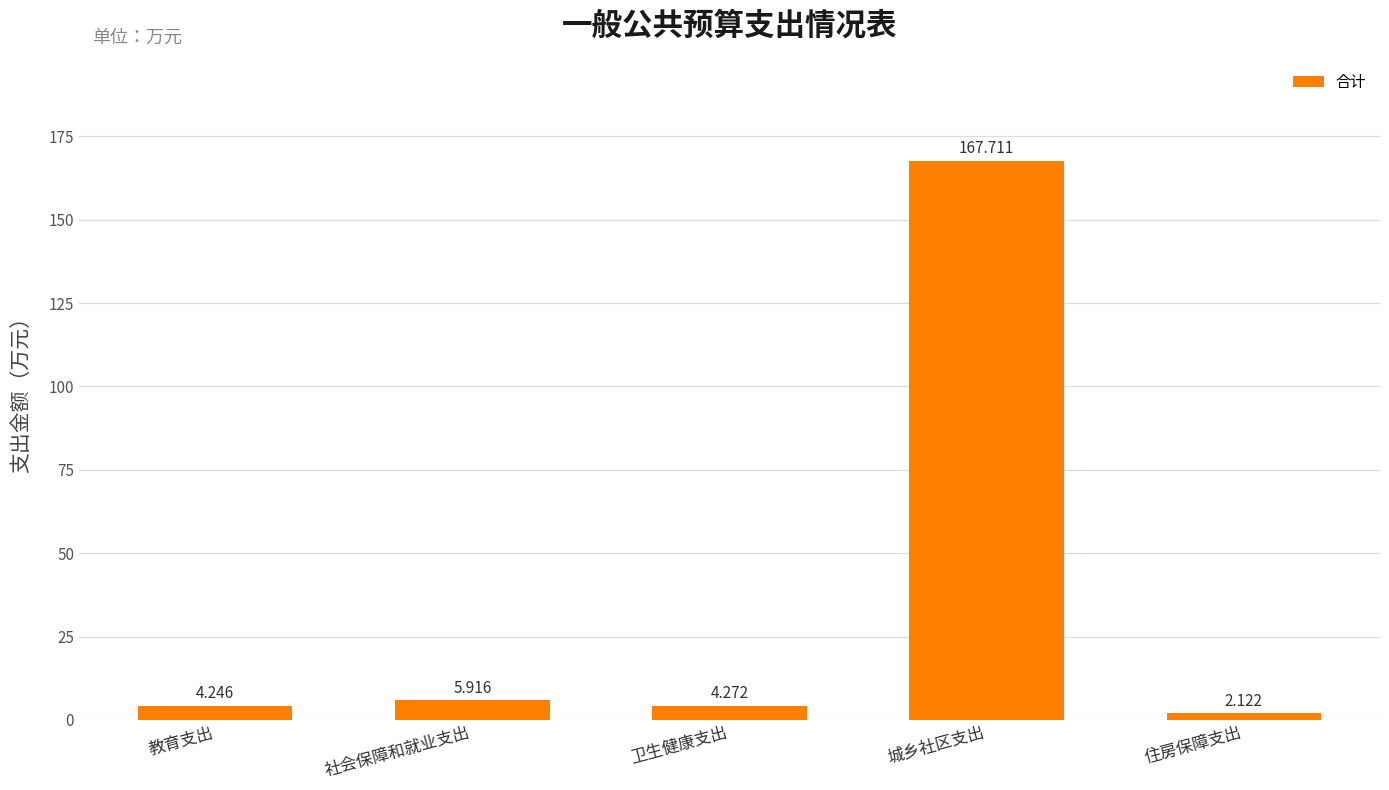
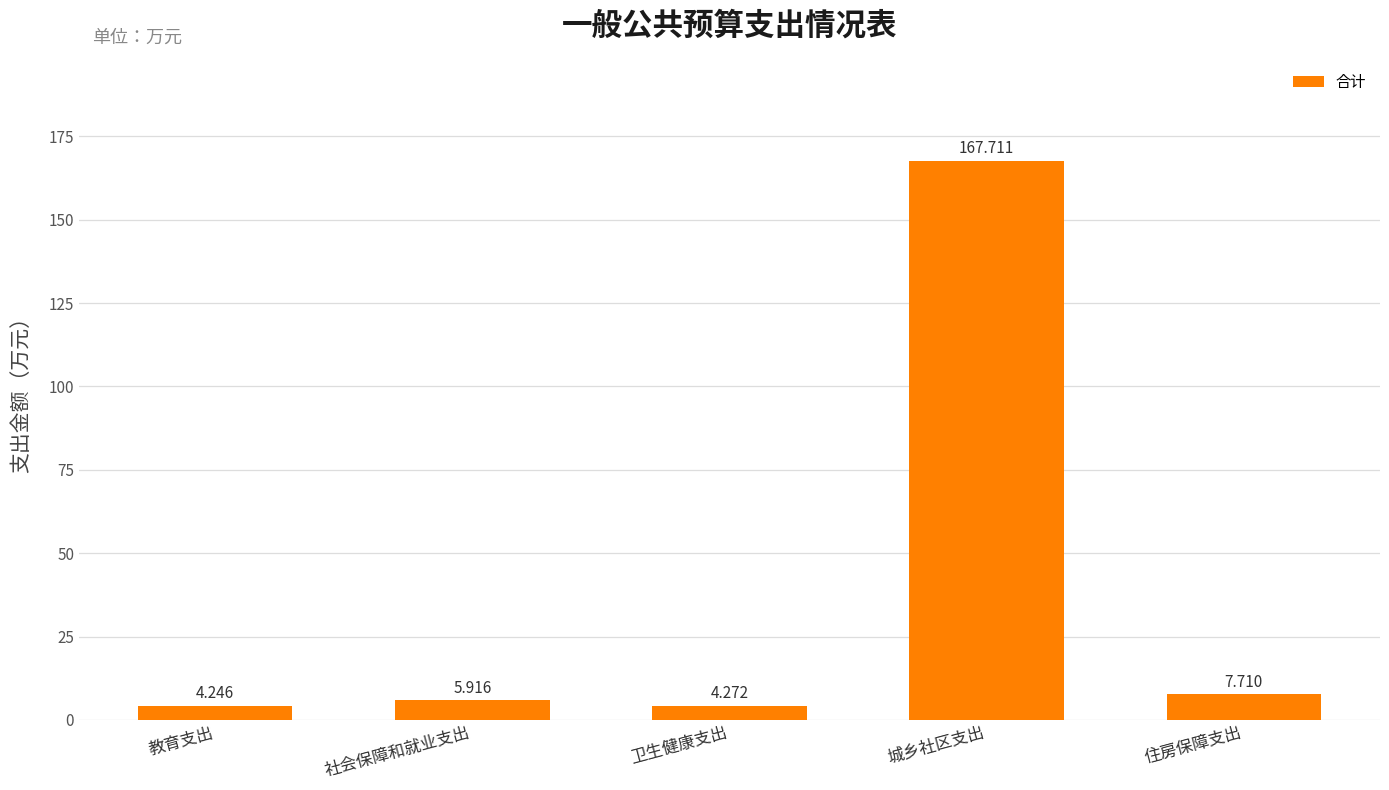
住房保障支出: 2.122 -> 7.710
